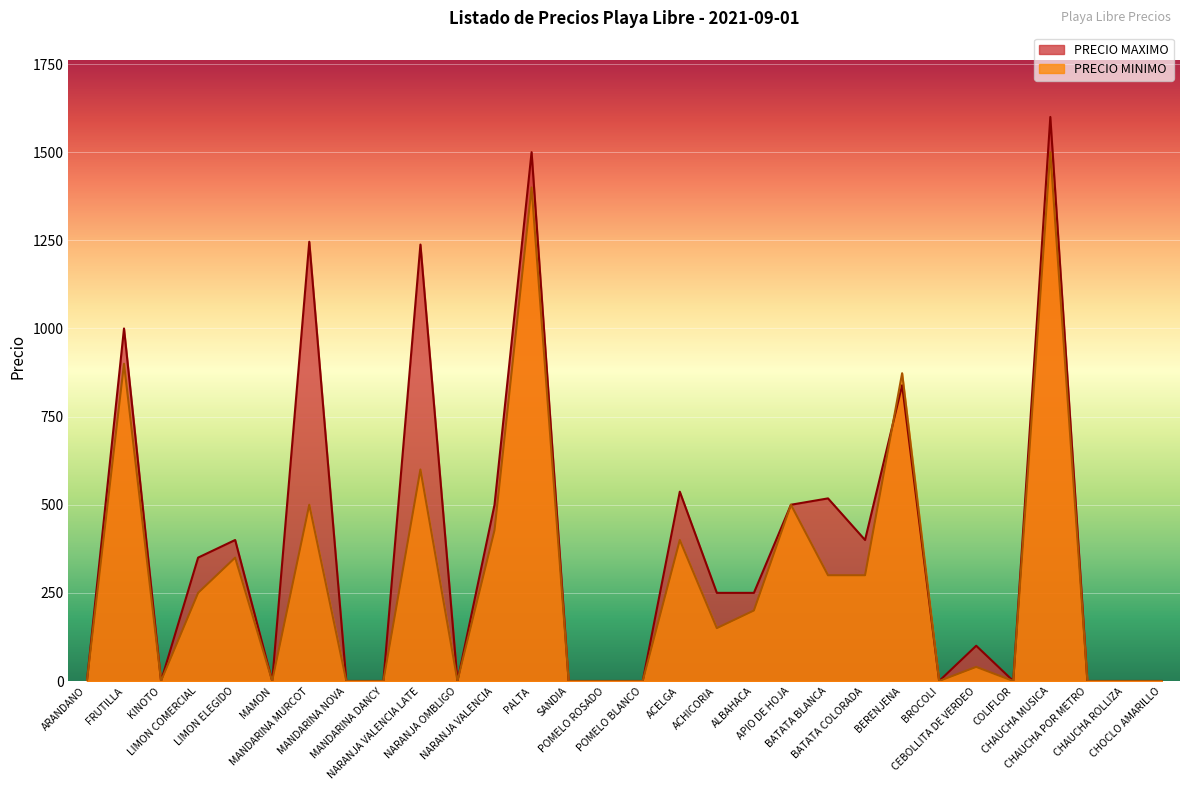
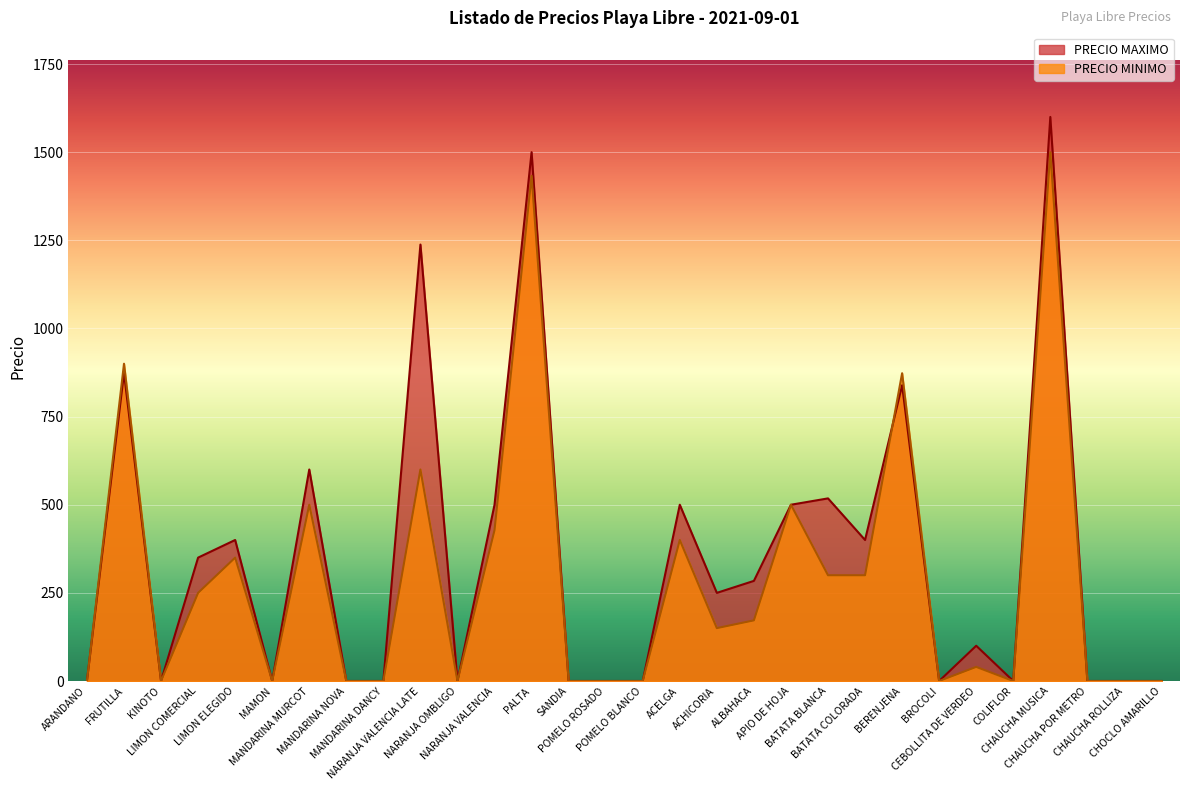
PRECIO MAXIMO, FRUTILLA: 1000 -> 870
PRECIO MAXIMO, MANDARINA MURCOT: 1250 -> 600
PRECIO MINIMO, PALTA: 1400 -> 1430
PRECIO MAXIMO, ACELGA: 540 -> 500
PRECIO MAXIMO, ALBAHACA: 250 -> 280
PRECIO MINIMO, ALBAHACA: 200 -> 170
